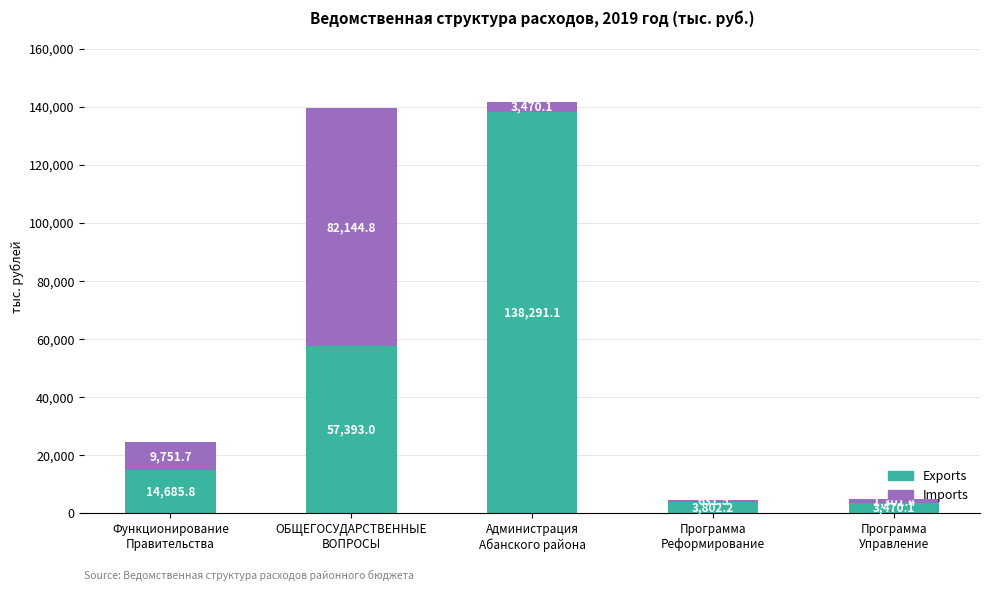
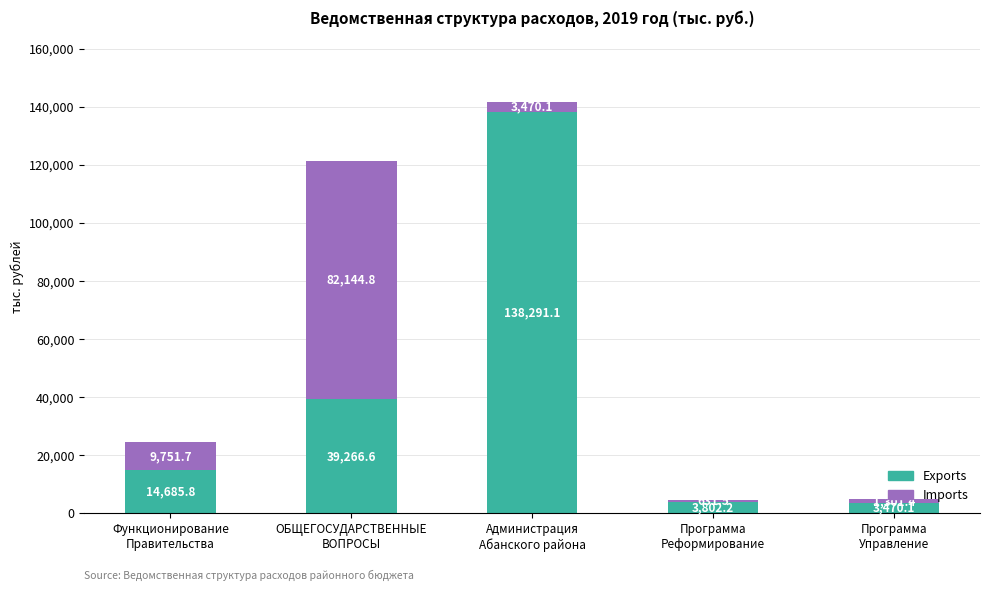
Exports, ОБЩЕГОСУДАРСТВЕННЫЕ ВОПРОСЫ: 57,393.0 -> 39,266.6
